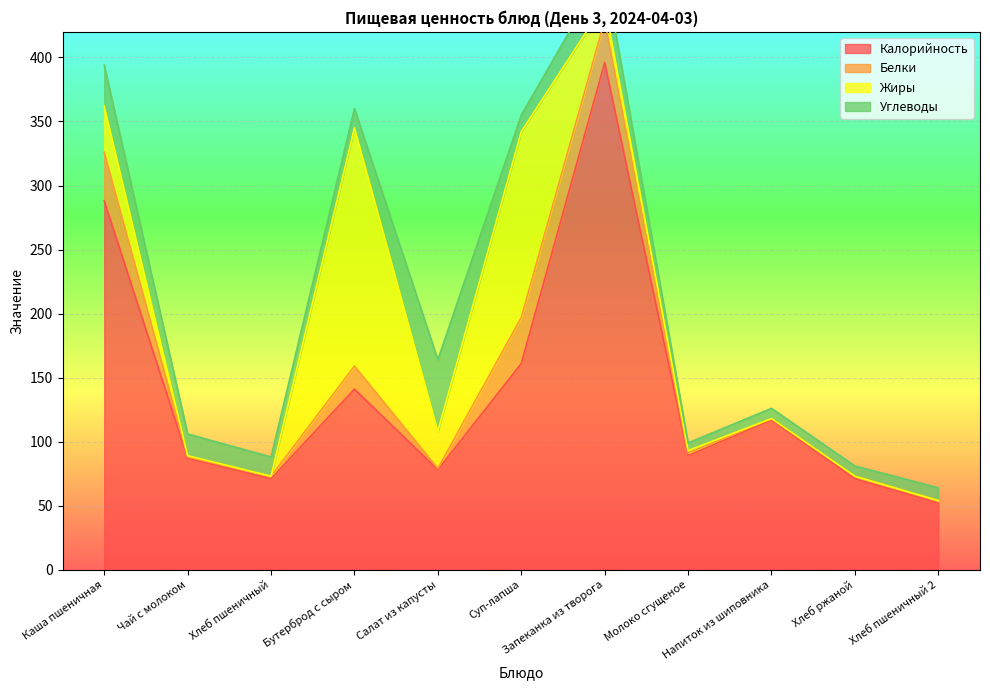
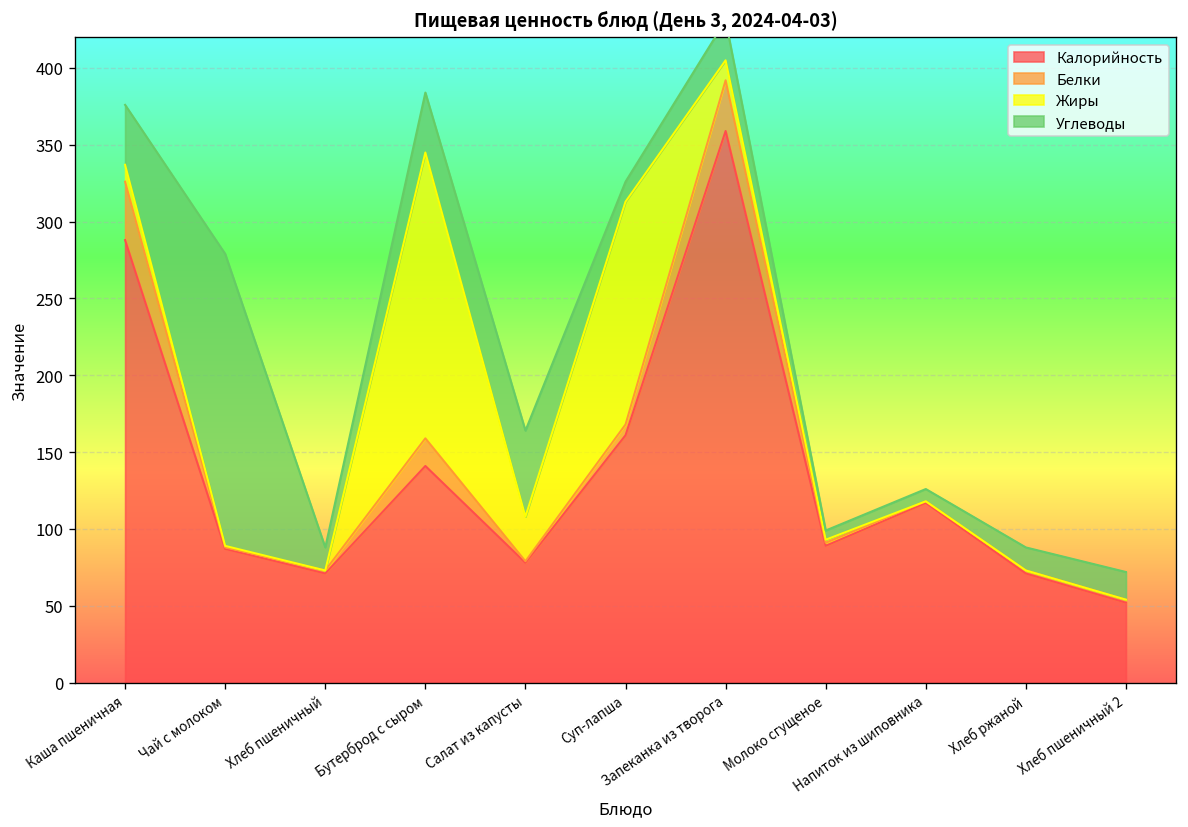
Жиры, Каша пшеничная: 36 -> 11
Углеводы, Каша пшеничная: 32 -> 39
Углеводы, Чай с молоком: 17 -> 190
Углеводы, Бутерброд с сыром: 15 -> 39
Белки, Суп-лапша: 36 -> 7
Калорийность, Запеканка из творога: 396 -> 359
Углеводы, Хлеб ржаной: 8 -> 15
Углеводы, Хлеб пшеничный 2: 10 -> 18
